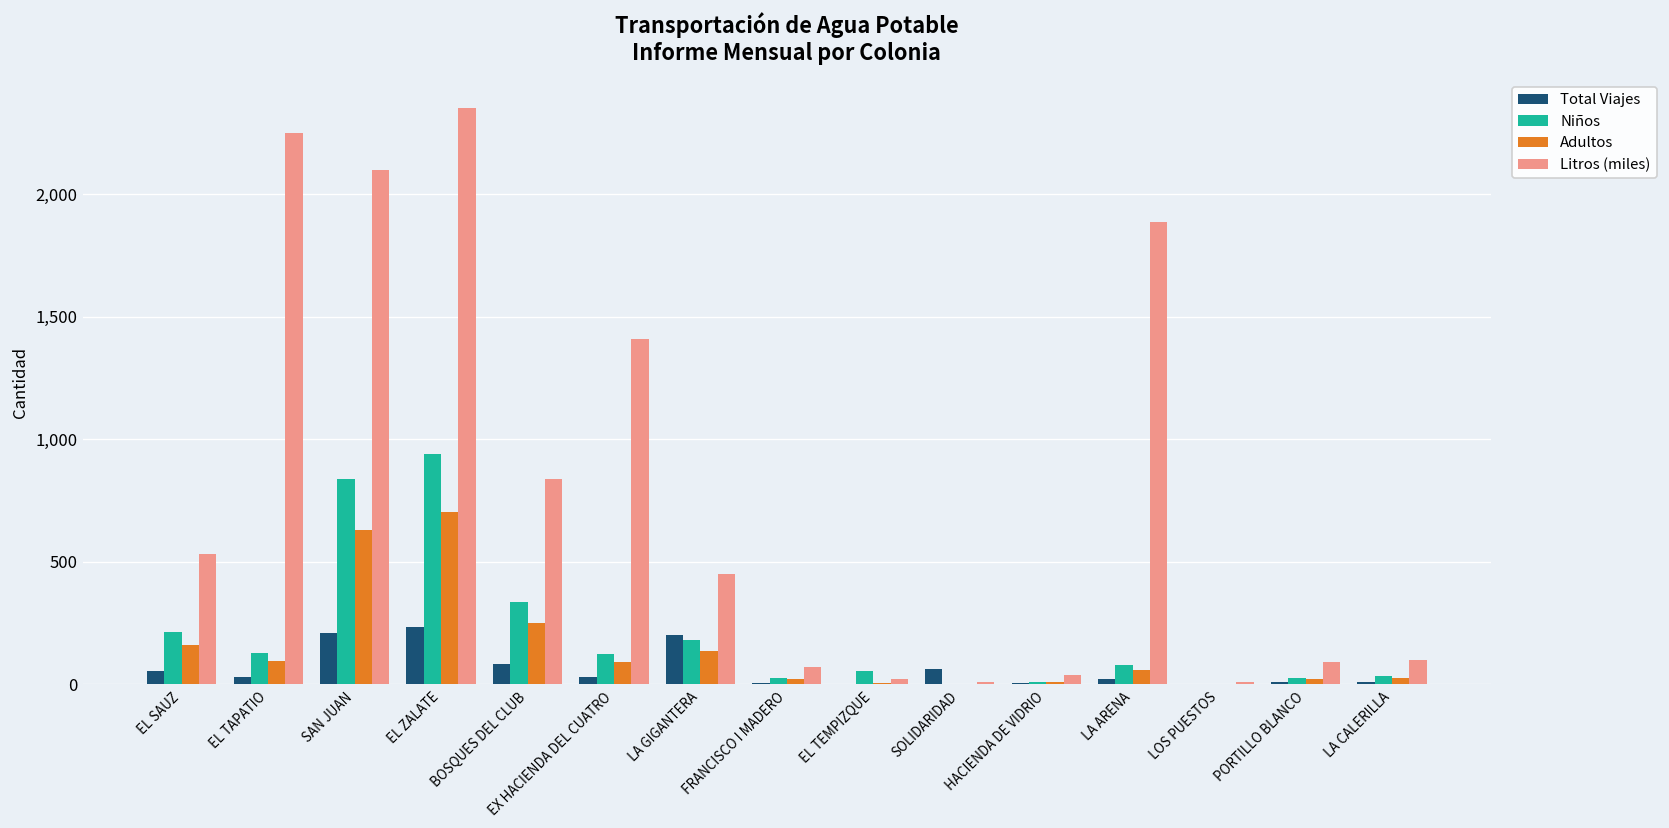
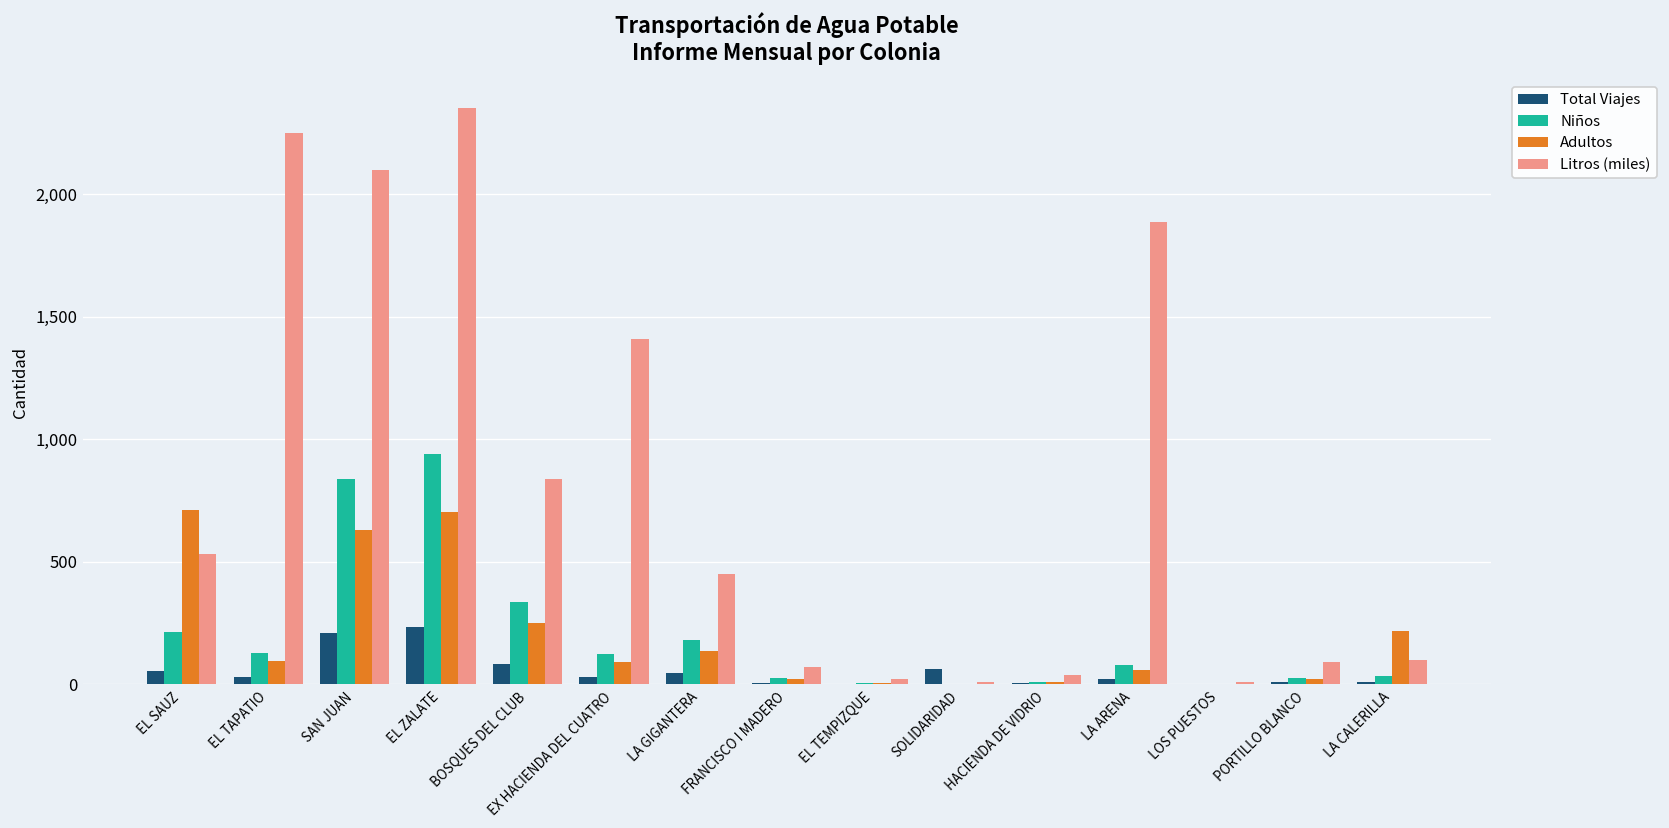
Adultos, EL SAUZ: 160 -> 710
Total Viajes, LA GIGANTERA: 200 -> 50
Niños, EL TEMPIZQUE: 60 -> 0
Adultos, LA CALERILLA: 30 -> 220
